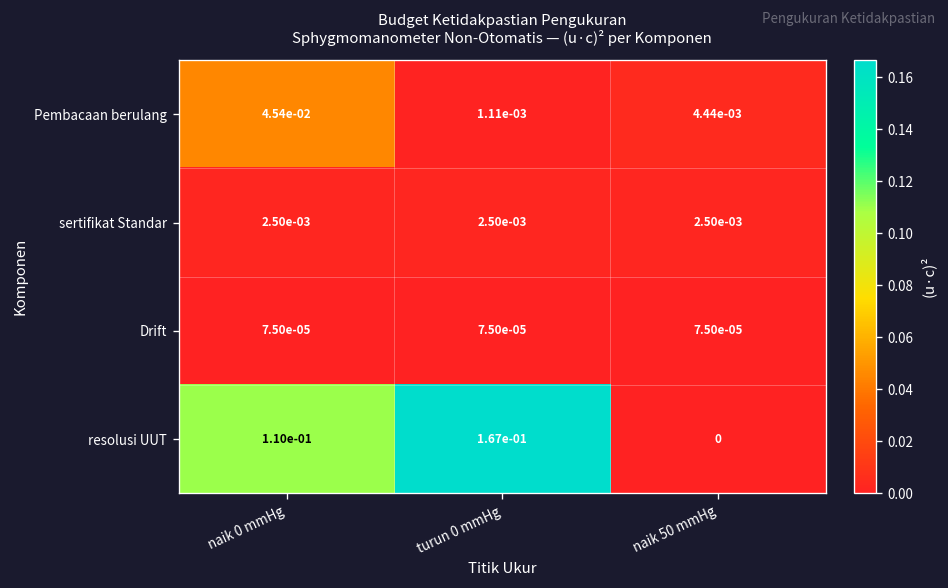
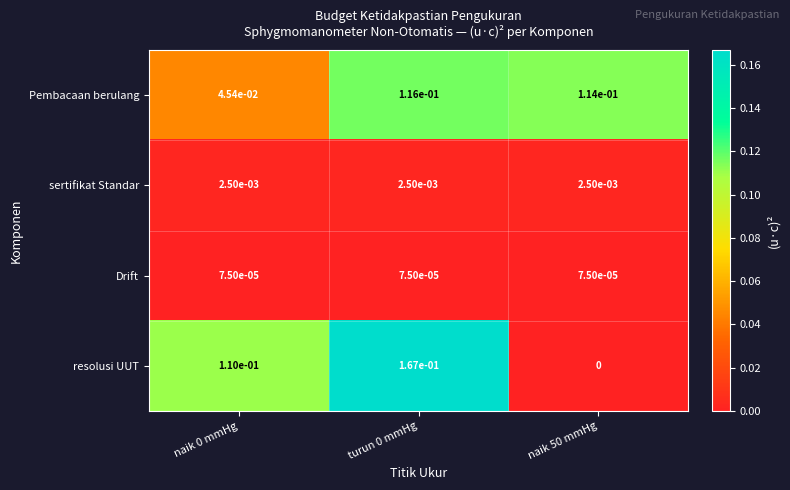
Pembacaan berulang, turun 0 mmHg: 1.11e-03 -> 1.16e-01
Pembacaan berulang, naik 50 mmHg: 4.44e-03 -> 1.14e-01
